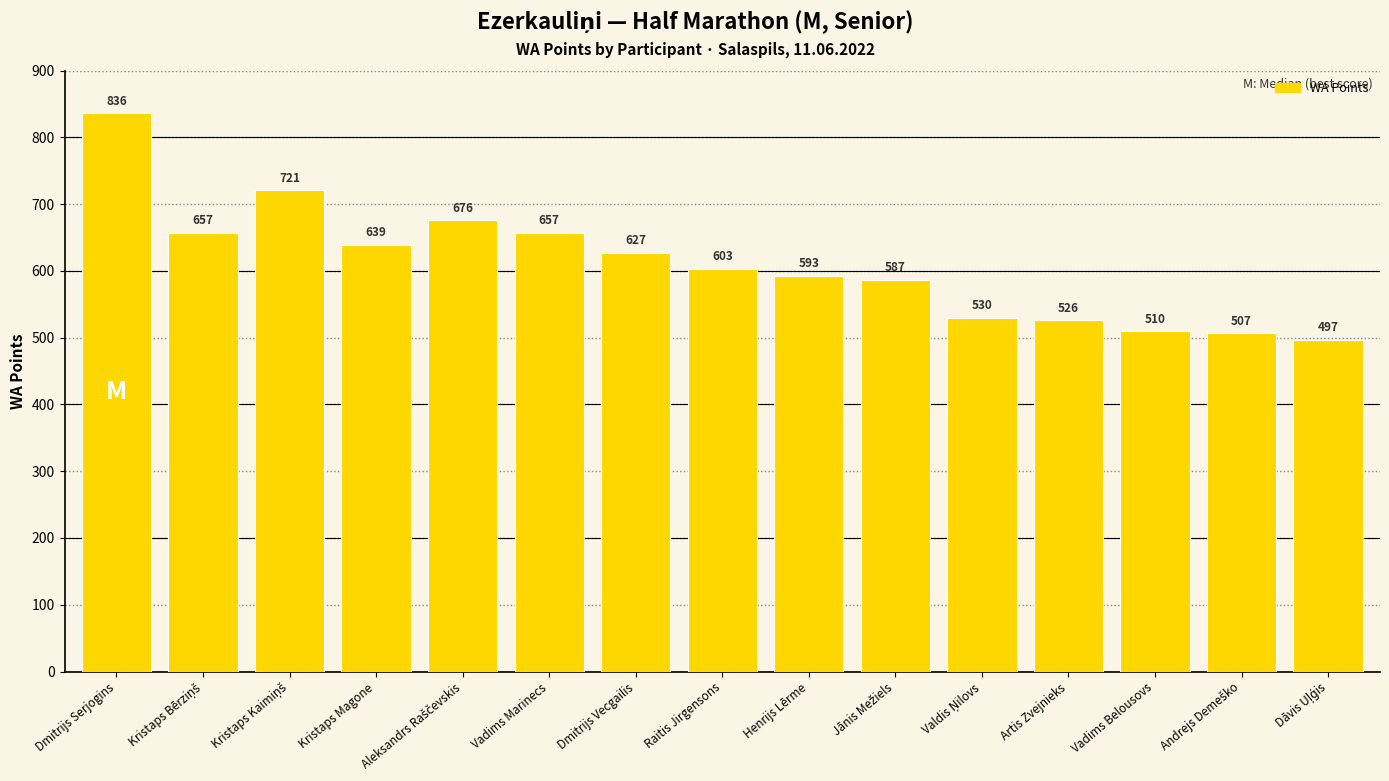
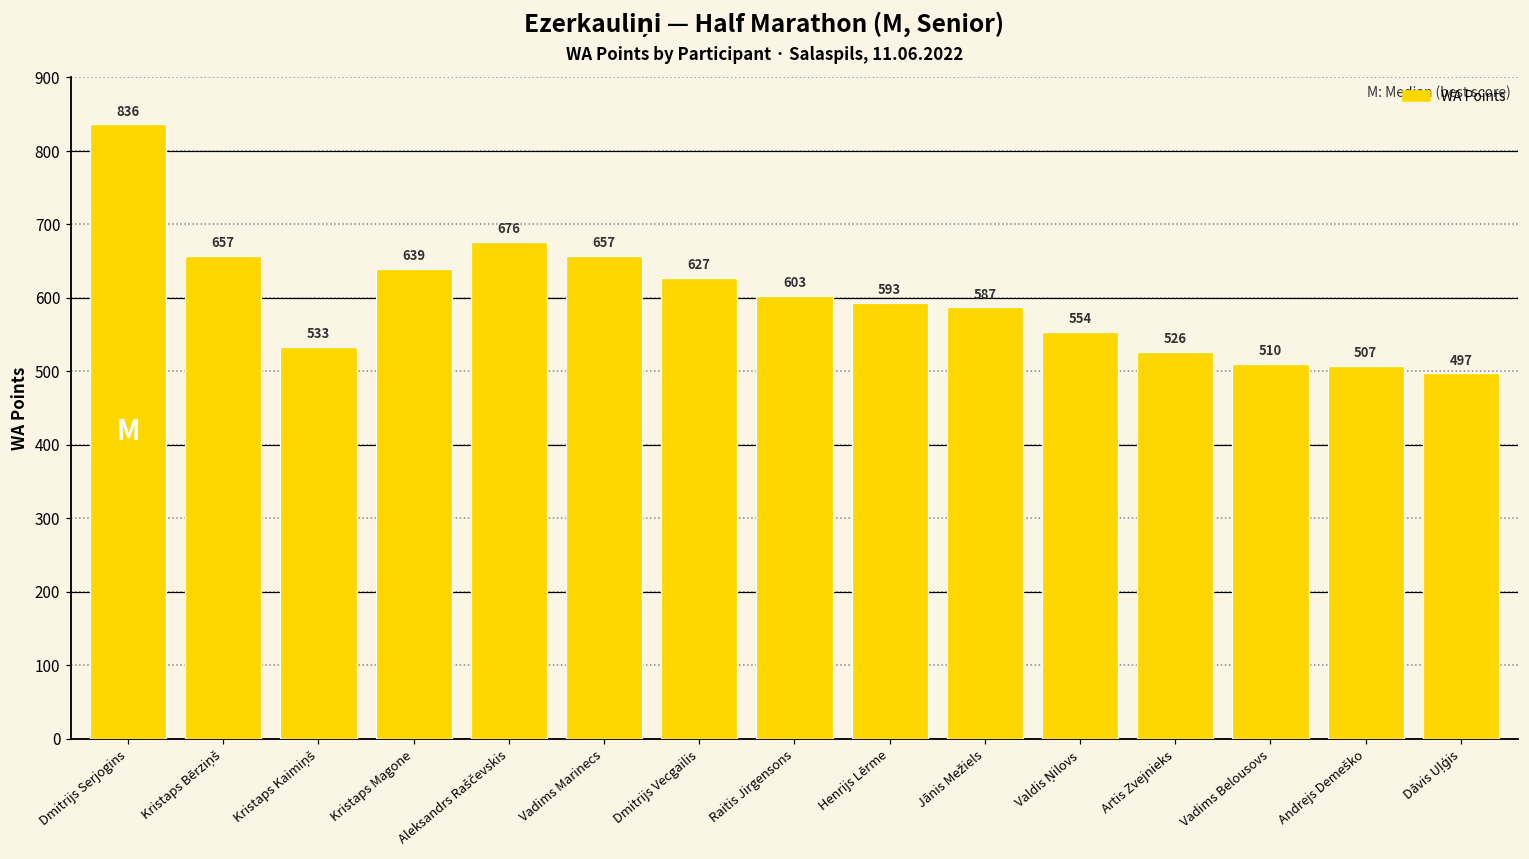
Kristaps Kaimiņš: 721 -> 533
Valdis Ņilovs: 530 -> 554
